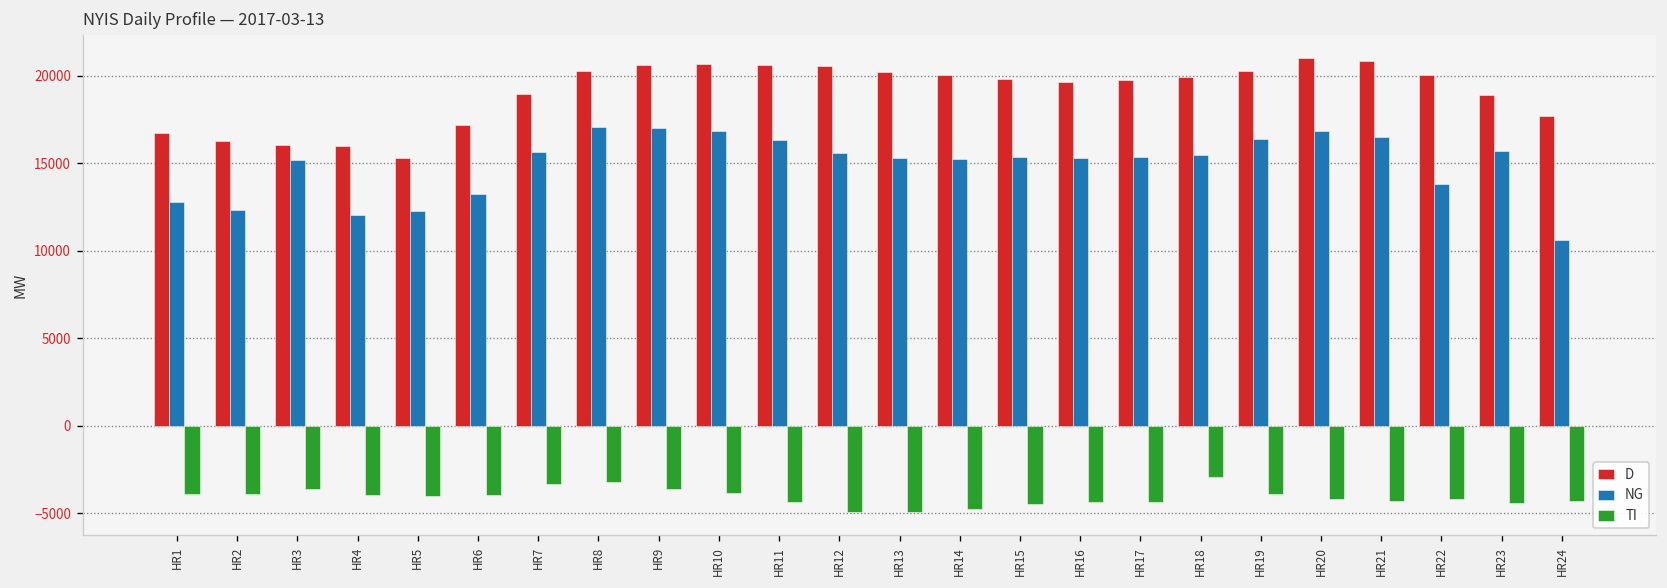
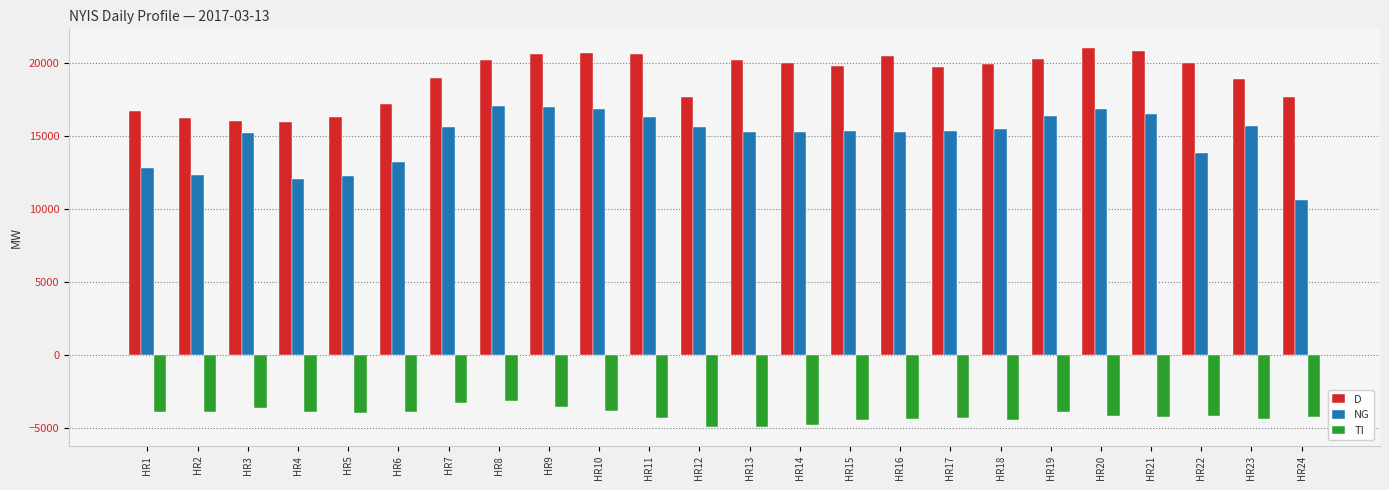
D, HR5: 15300 -> 16300
D, HR12: 20500 -> 17700
D, HR16: 19600 -> 20500
TI, HR18: -2900 -> -4400
